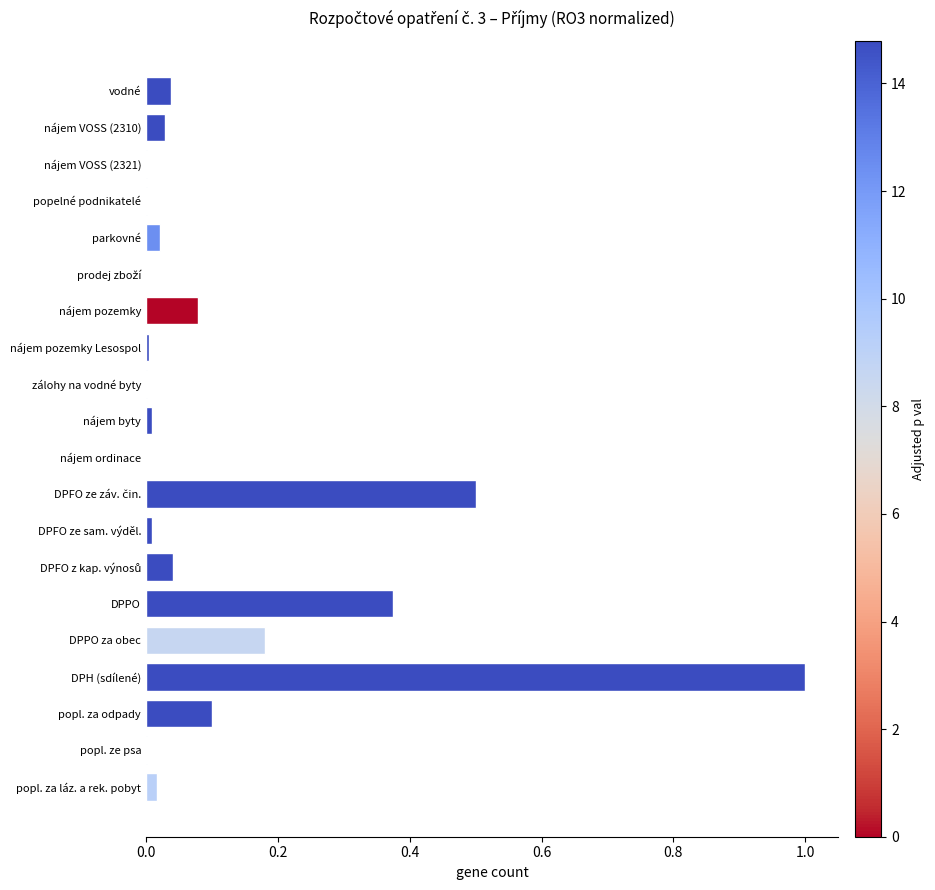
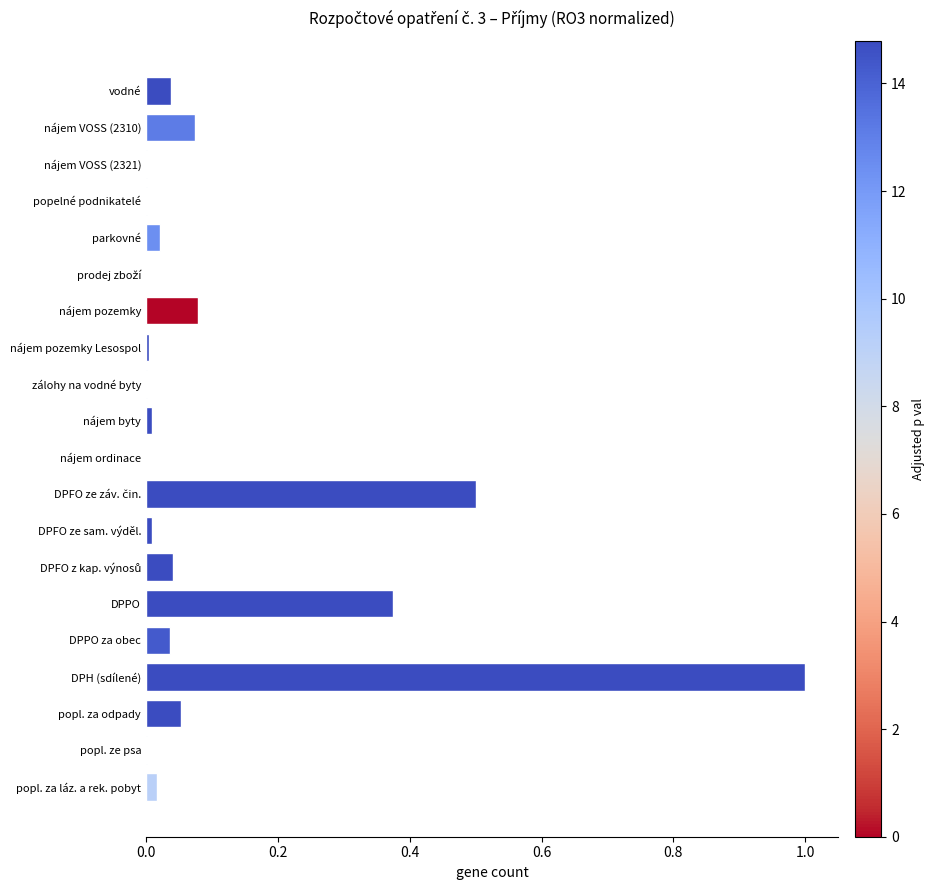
nájem VOSS (2310): 0.03 -> 0.07
DPPO za obec: 0.18 -> 0.04
popl. za odpady: 0.10 -> 0.05
